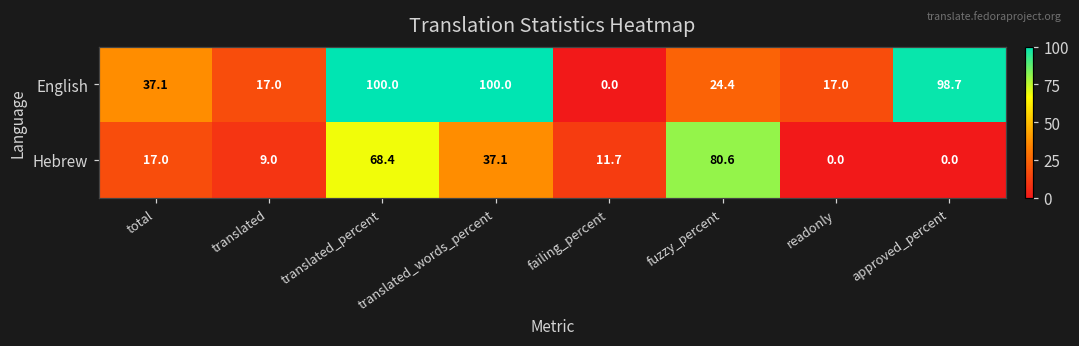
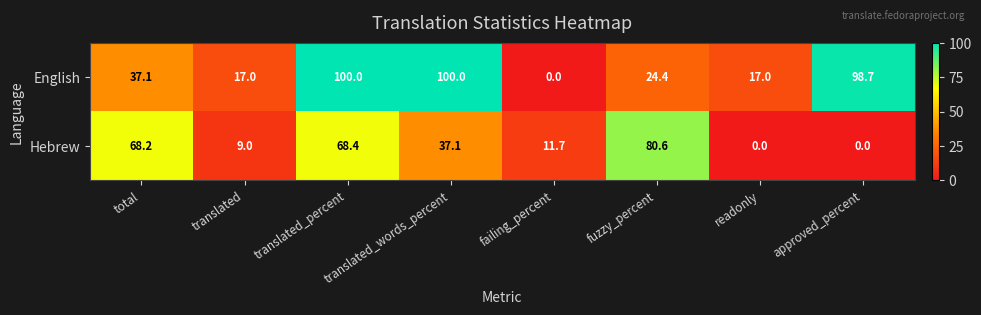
Hebrew, total: 17.0 -> 68.2
